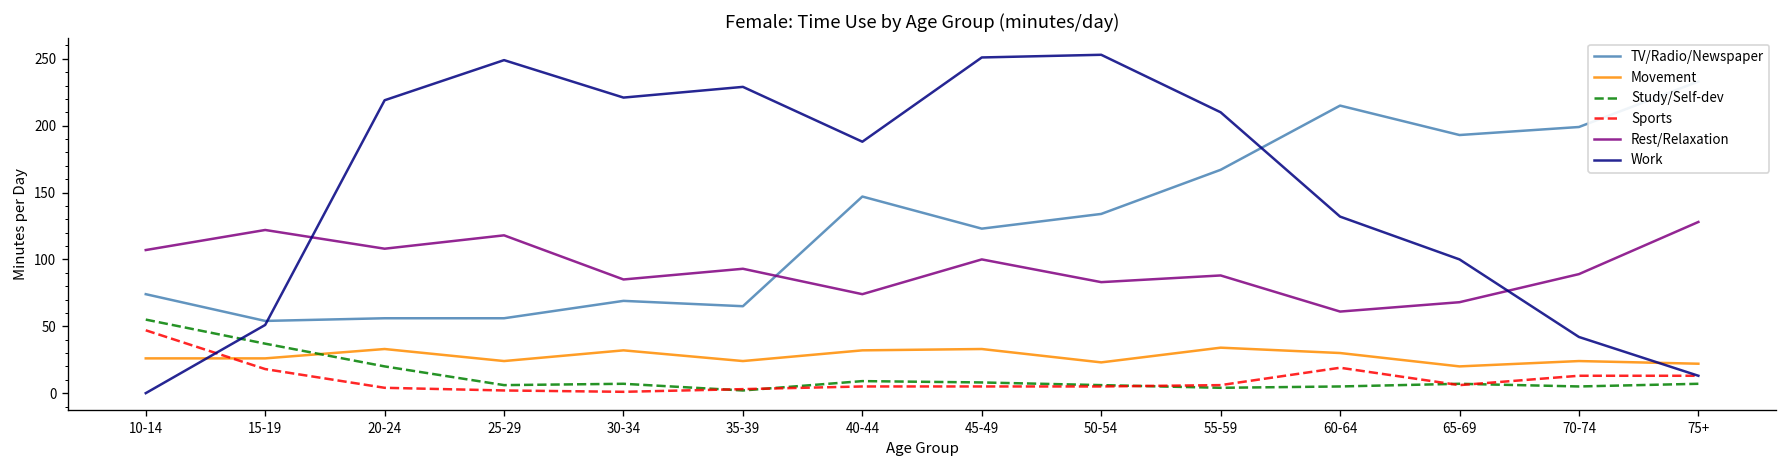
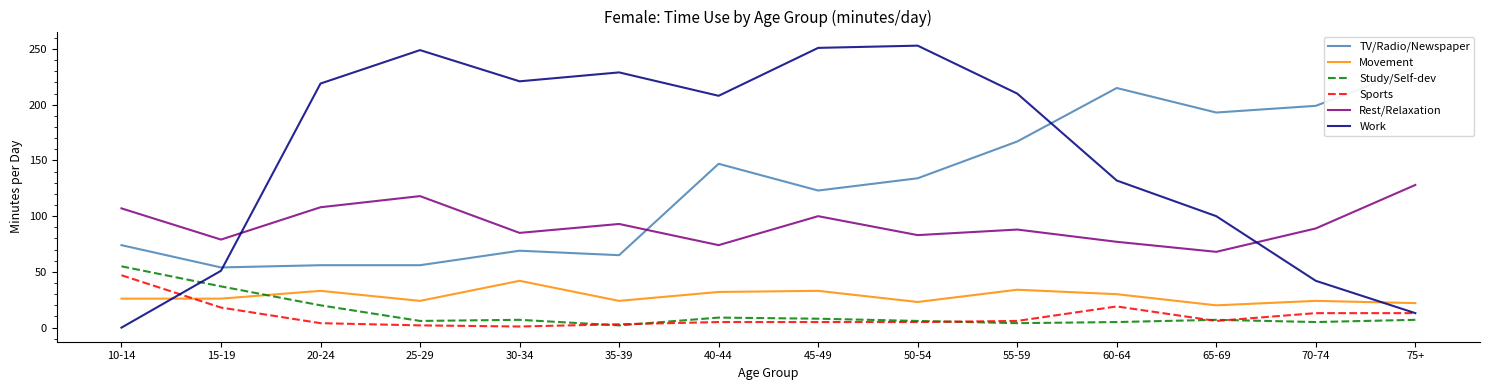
Rest/Relaxation, 15-19: 122 -> 79
Movement, 30-34: 32 -> 42
Work, 40-44: 188 -> 208
Rest/Relaxation, 60-64: 61 -> 77
